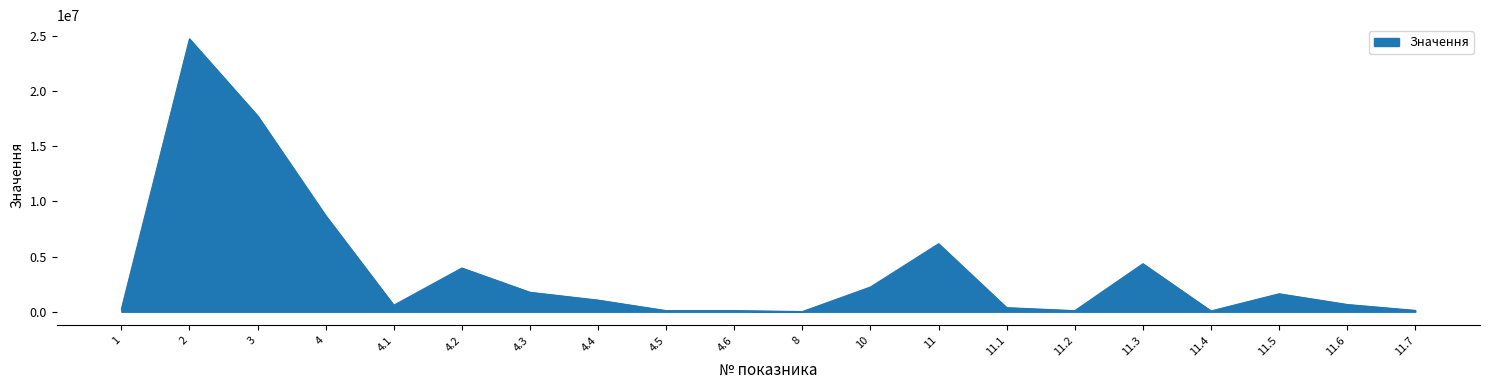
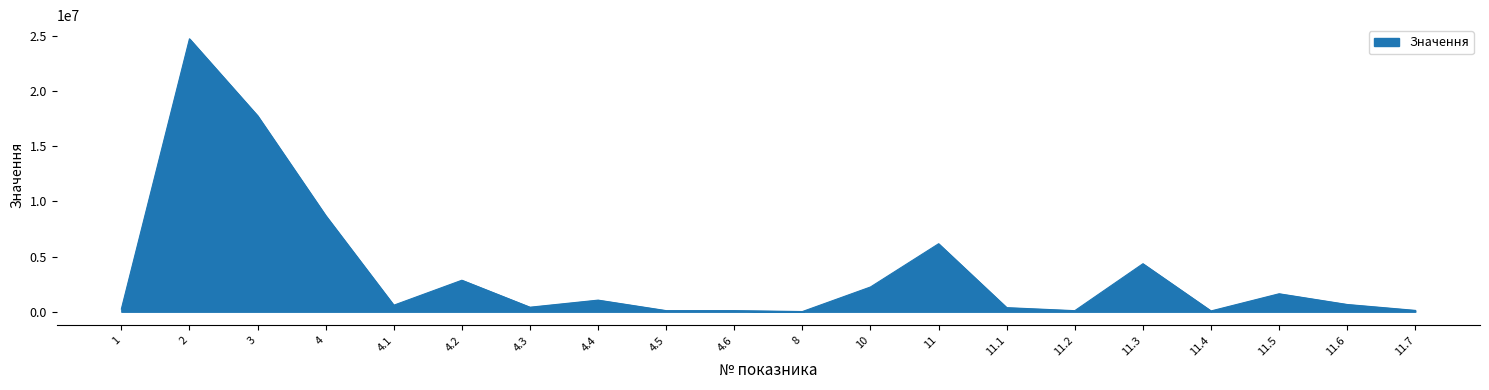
4.2: 4000000 -> 2900000
4.3: 1800000 -> 400000
